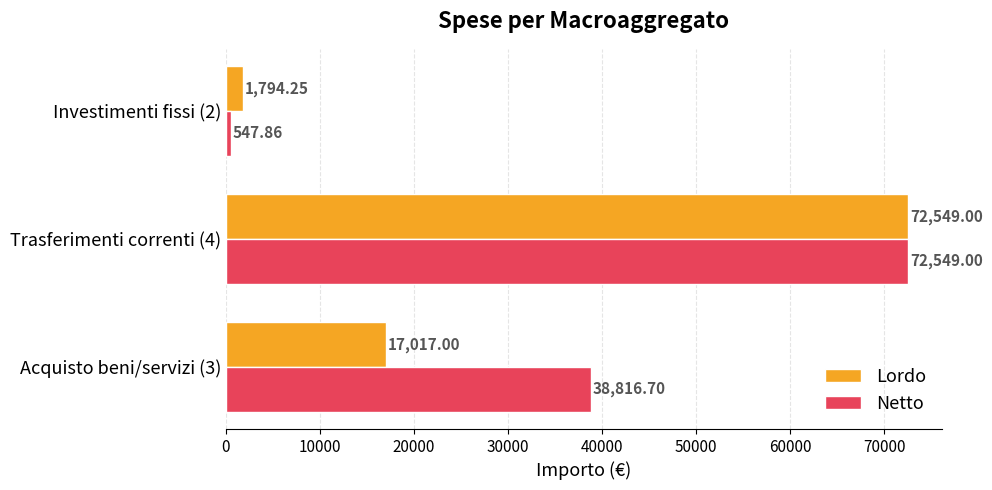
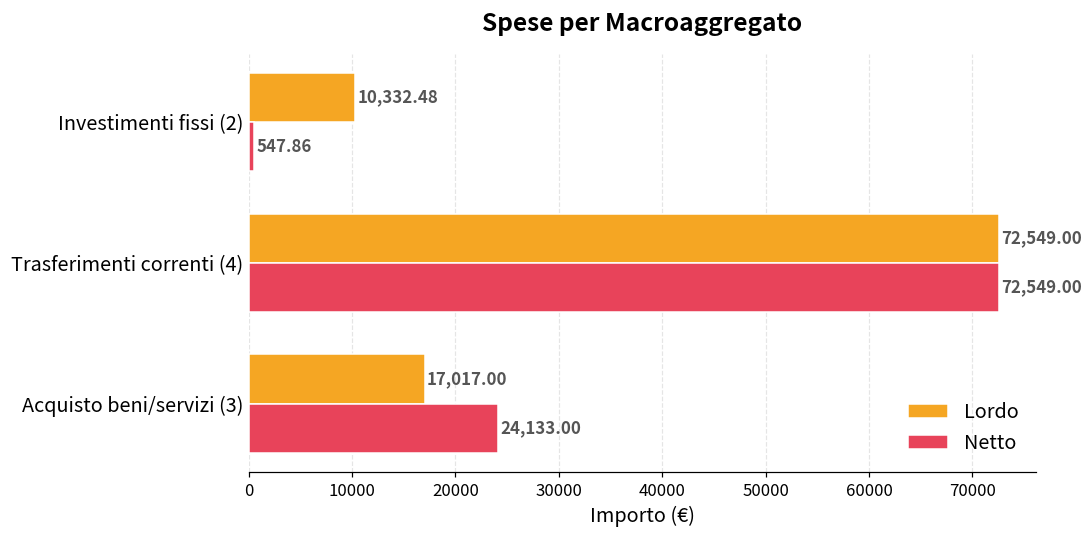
Lordo, Investimenti fissi (2): 1,794.25 -> 10,332.48
Netto, Acquisto beni/servizi (3): 38,816.70 -> 24,133.00
